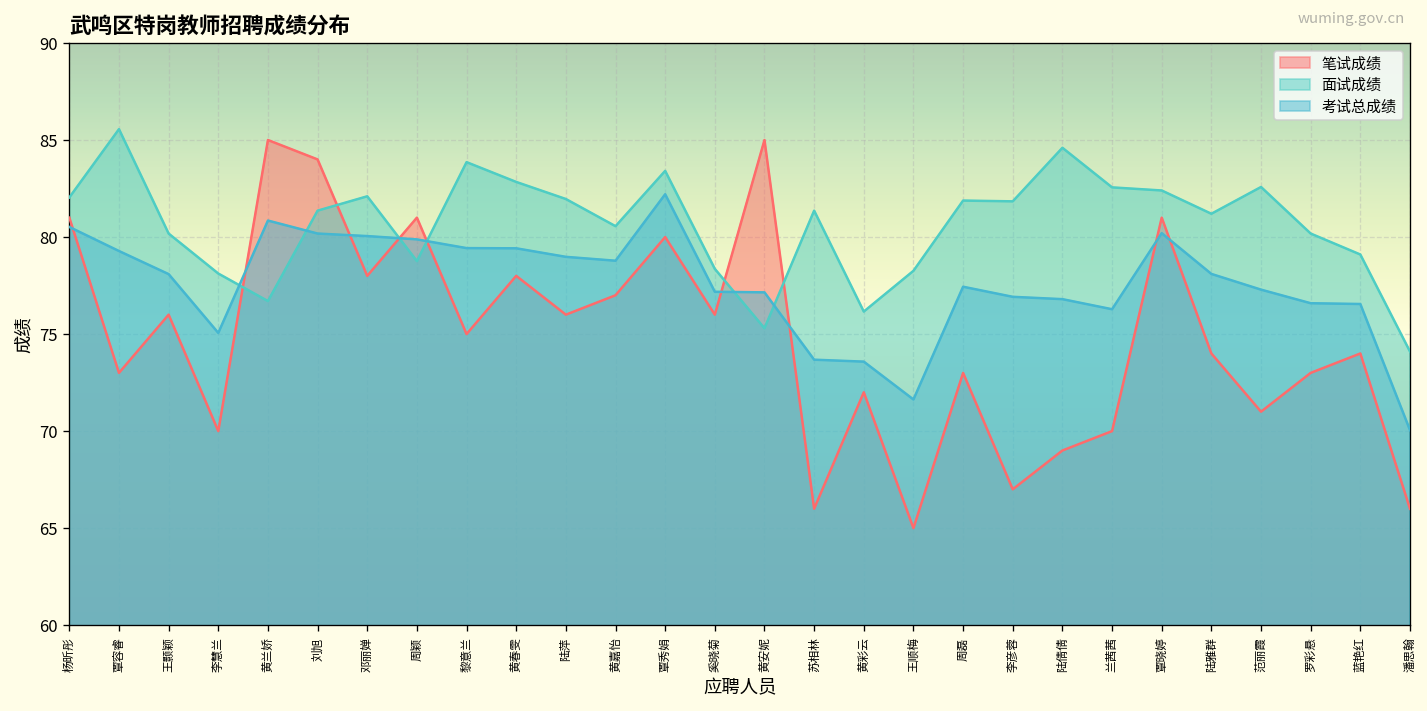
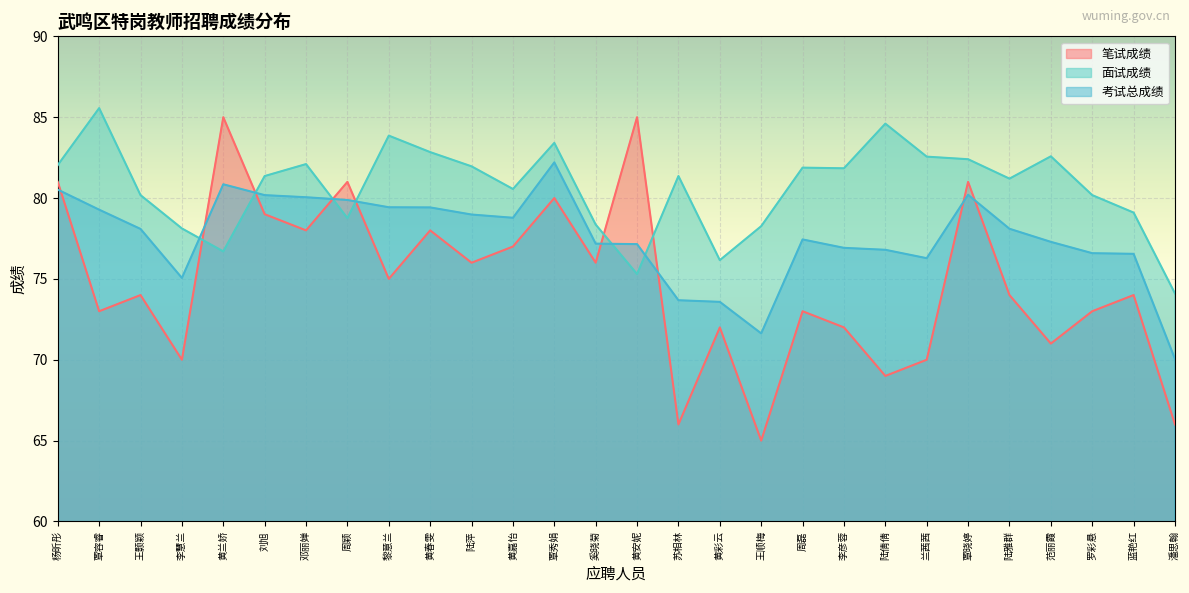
笔试成绩, 王颢颖: 76 -> 74
笔试成绩, 刘旭: 84 -> 79
笔试成绩, 李彦蓉: 67 -> 72
